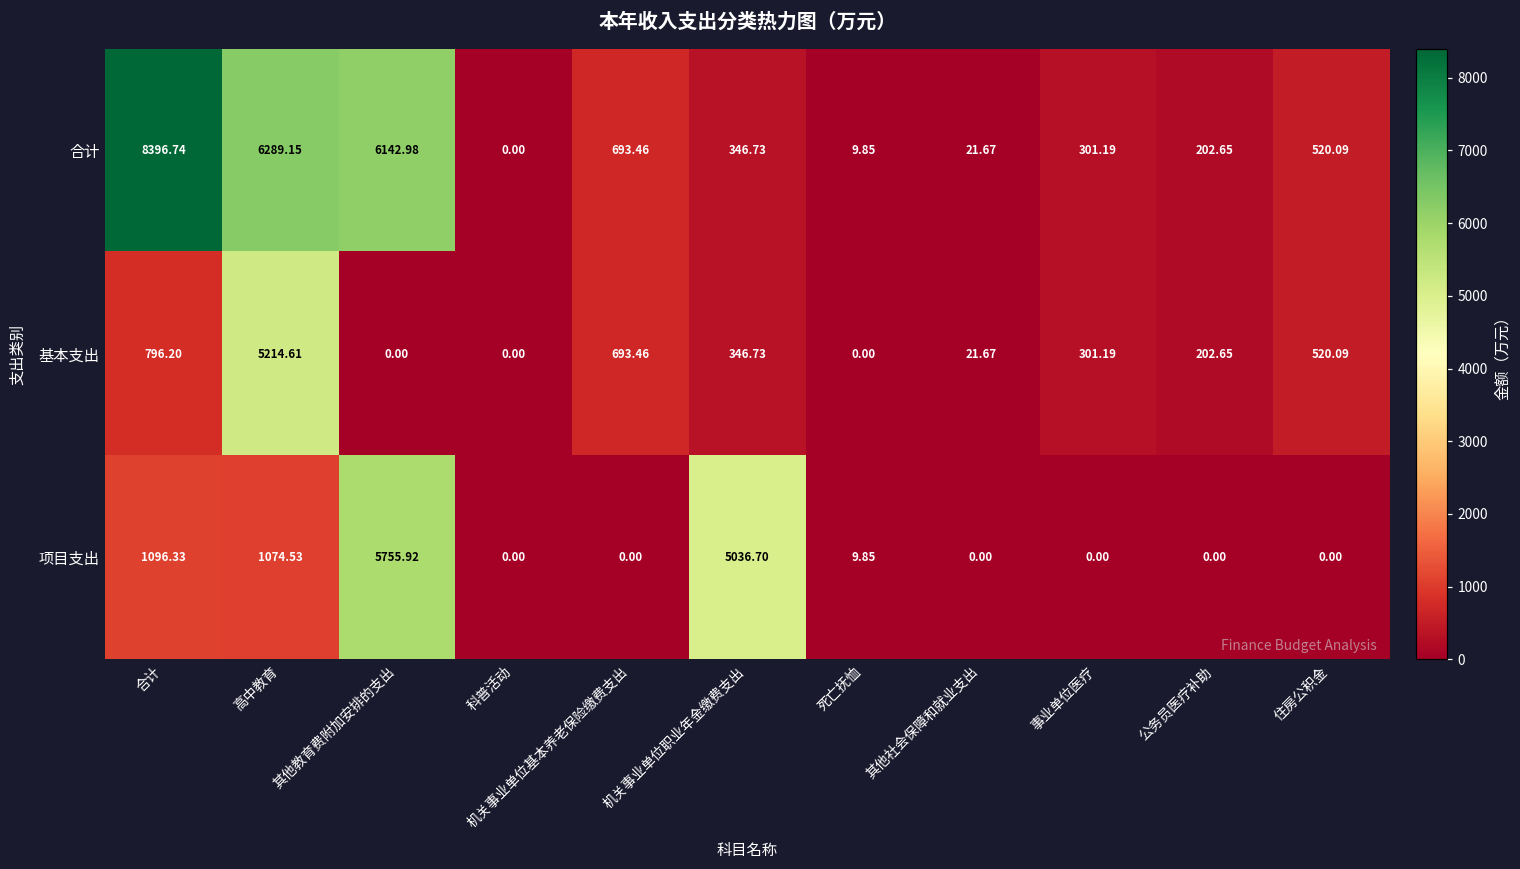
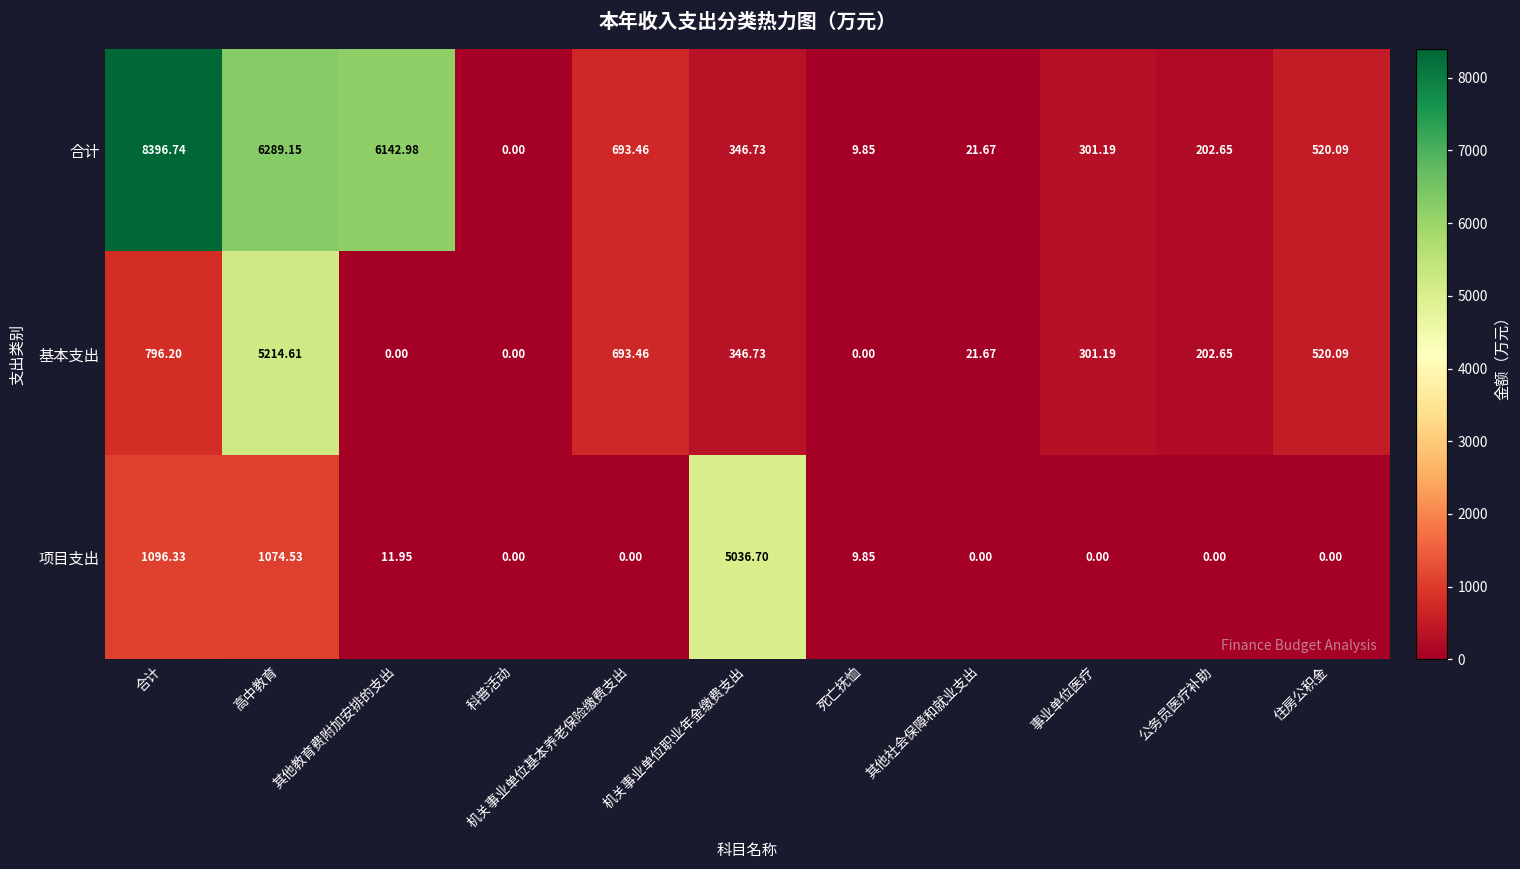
项目支出, 其他教育费附加安排的支出: 5755.92 -> 11.95
